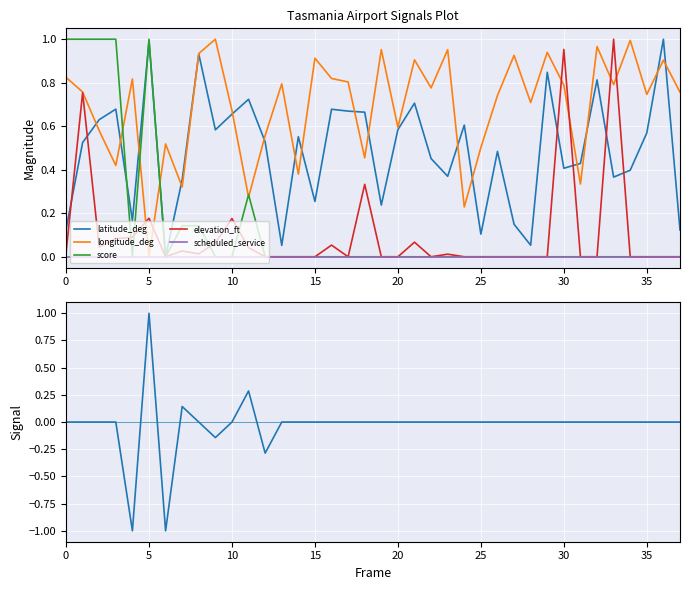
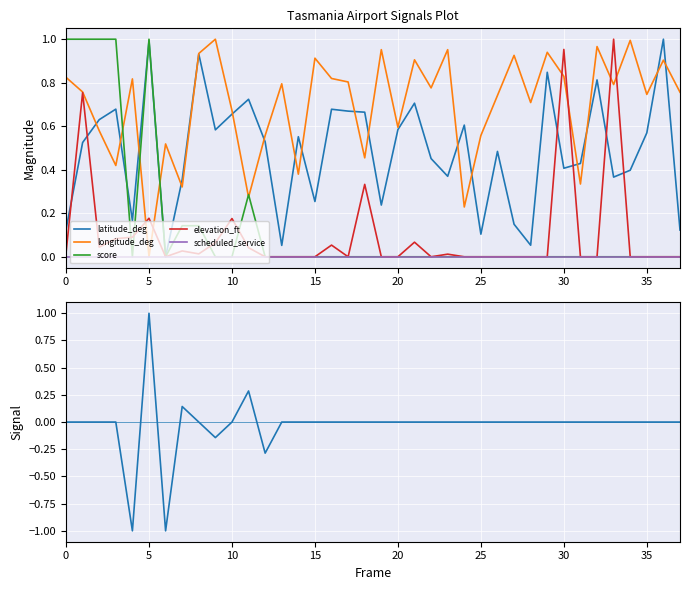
Tasmania Airport Signals Plot, longitude_deg, 25: 0.50 -> 0.56
Tasmania Airport Signals Plot, longitude_deg, 30: 0.79 -> 0.83
